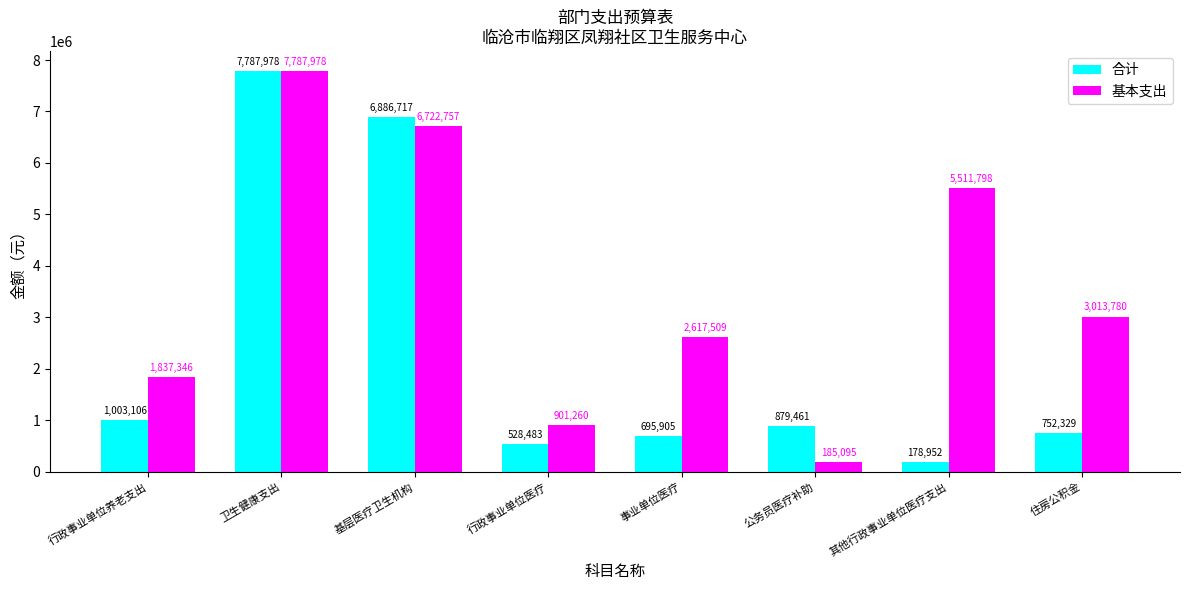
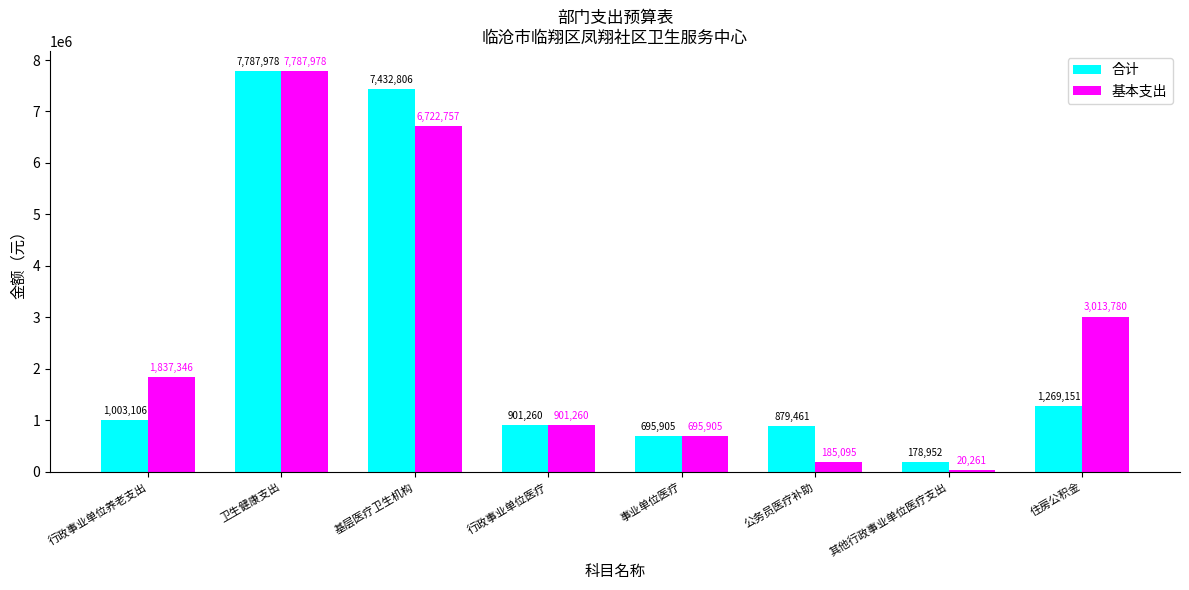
合计, 基层医疗卫生机构: 6,886,717 -> 7,432,806
合计, 行政事业单位医疗: 528,483 -> 901,260
基本支出, 事业单位医疗: 2,617,509 -> 695,905
基本支出, 其他行政事业单位医疗支出: 5,511,798 -> 20,261
合计, 住房公积金: 752,329 -> 1,269,151
